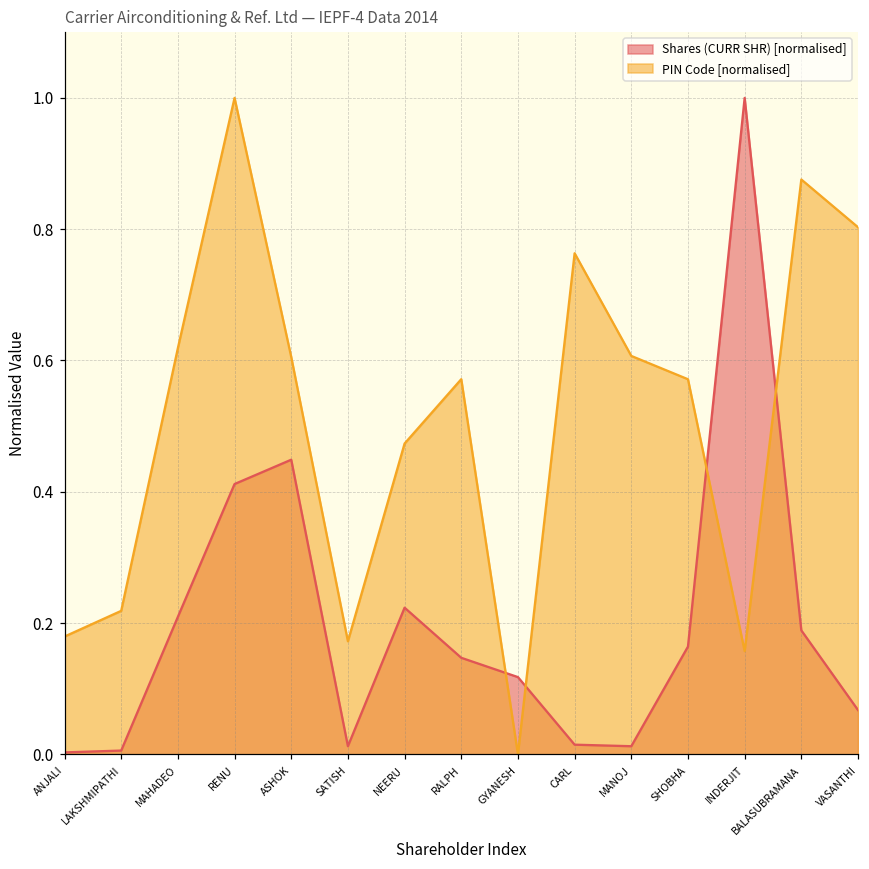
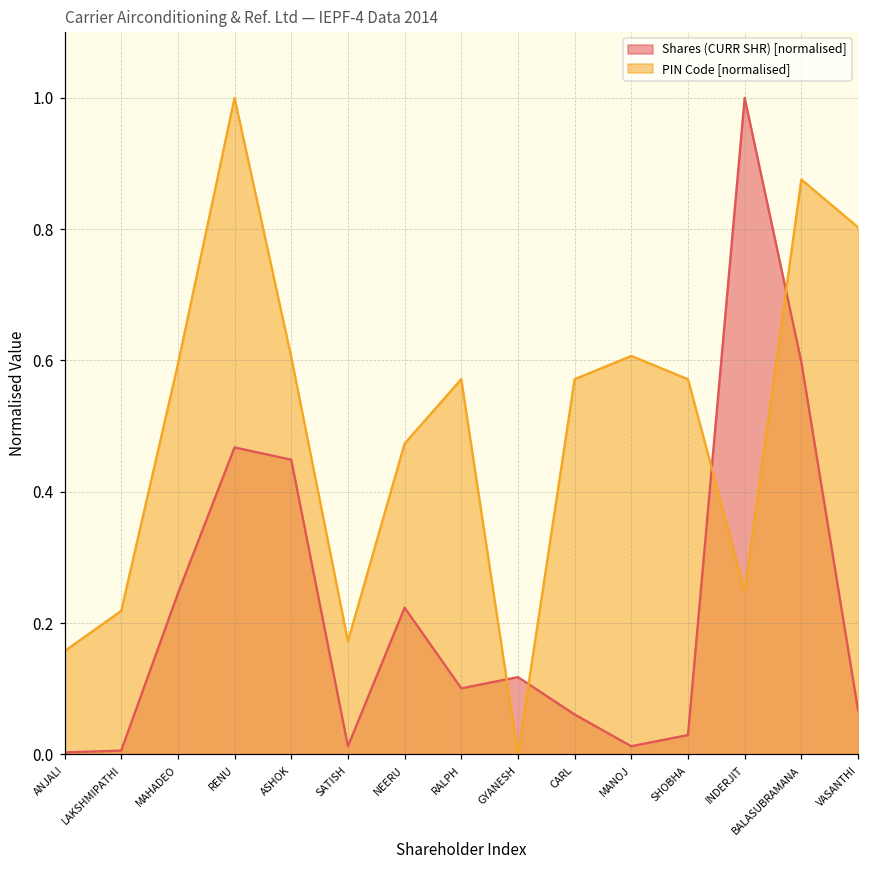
PIN Code [normalised], ANJALI: 0.18 -> 0.16
Shares (CURR SHR) [normalised], MAHADEO: 0.21 -> 0.25
PIN Code [normalised], MAHADEO: 0.62 -> 0.59
Shares (CURR SHR) [normalised], RENU: 0.41 -> 0.47
Shares (CURR SHR) [normalised], RALPH: 0.15 -> 0.10
Shares (CURR SHR) [normalised], CARL: 0.01 -> 0.06
PIN Code [normalised], CARL: 0.76 -> 0.57
Shares (CURR SHR) [normalised], SHOBHA: 0.16 -> 0.03
PIN Code [normalised], INDERJIT: 0.16 -> 0.25
Shares (CURR SHR) [normalised], BALASUBRAMANA: 0.19 -> 0.60
